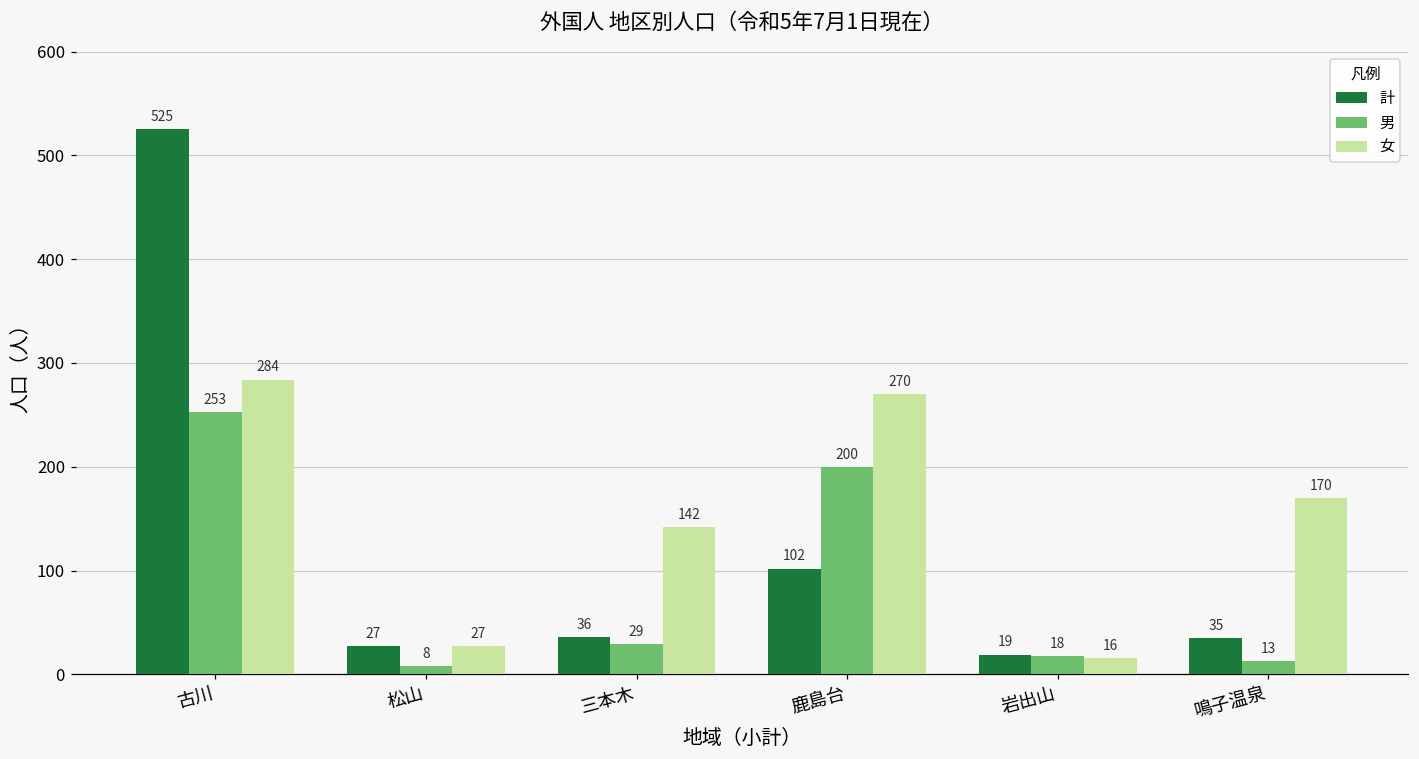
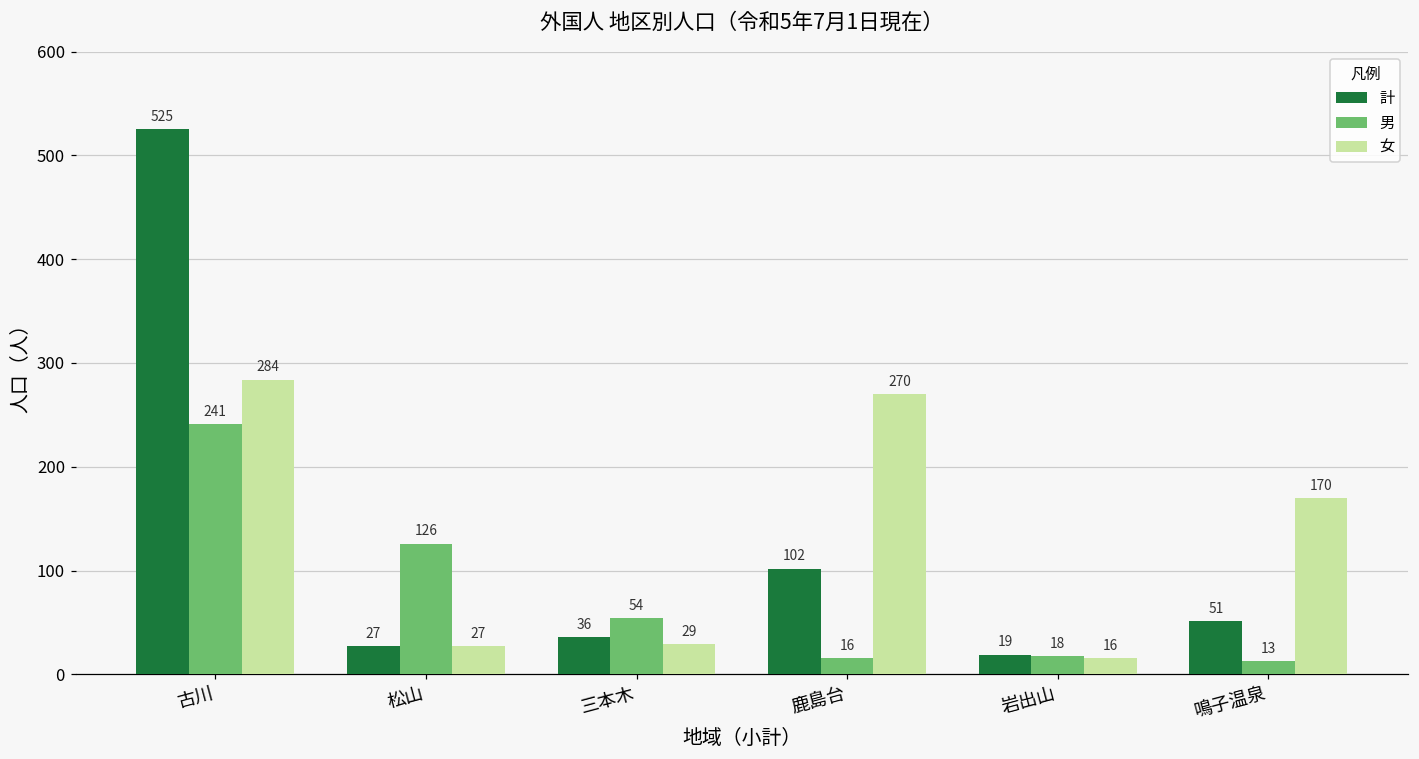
男, 古川: 253 -> 241
男, 松山: 8 -> 126
男, 三本木: 29 -> 54
女, 三本木: 142 -> 29
男, 鹿島台: 200 -> 16
計, 鳴子温泉: 35 -> 51
